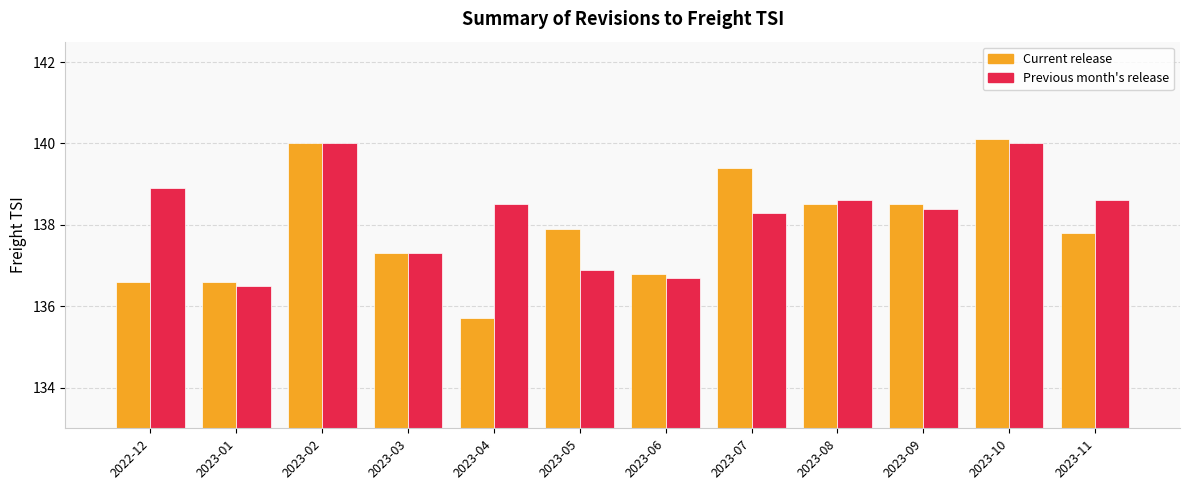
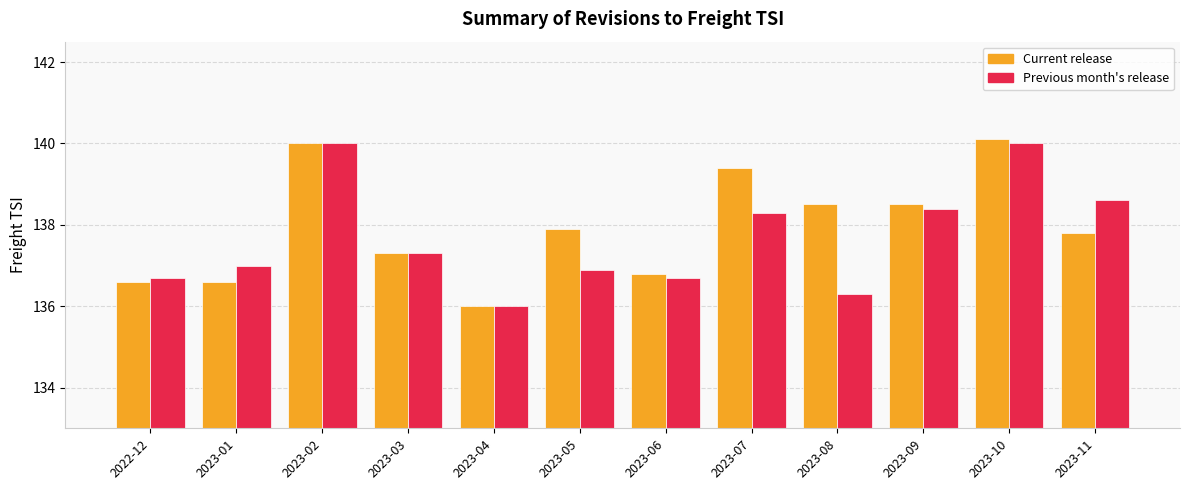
Previous month's release, 2022-12: 138.9 -> 136.7
Previous month's release, 2023-01: 136.5 -> 137.0
Current release, 2023-04: 135.7 -> 136.0
Previous month's release, 2023-04: 138.5 -> 136.0
Previous month's release, 2023-08: 138.6 -> 136.3
